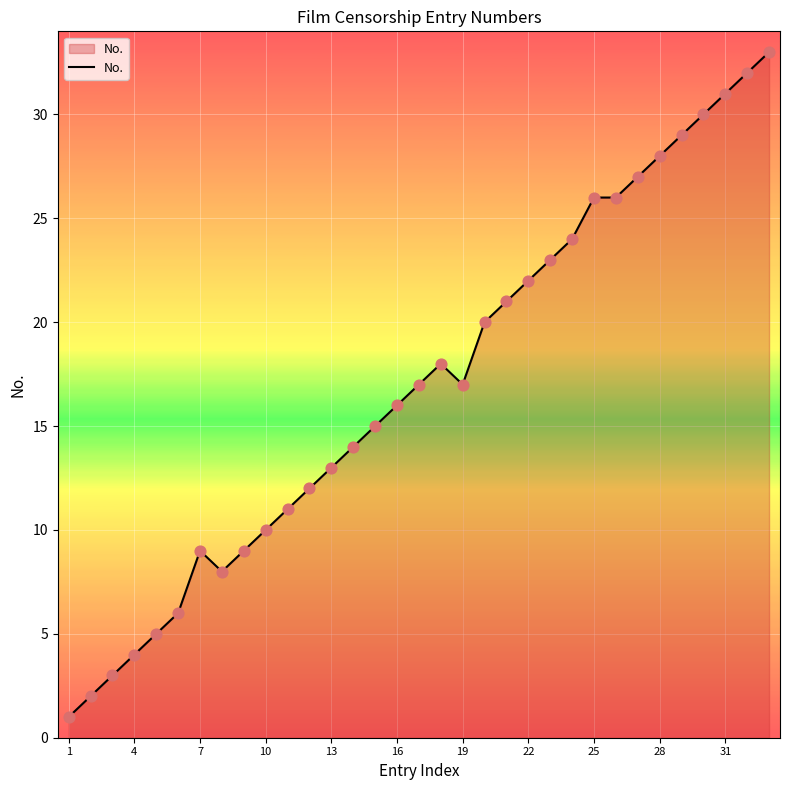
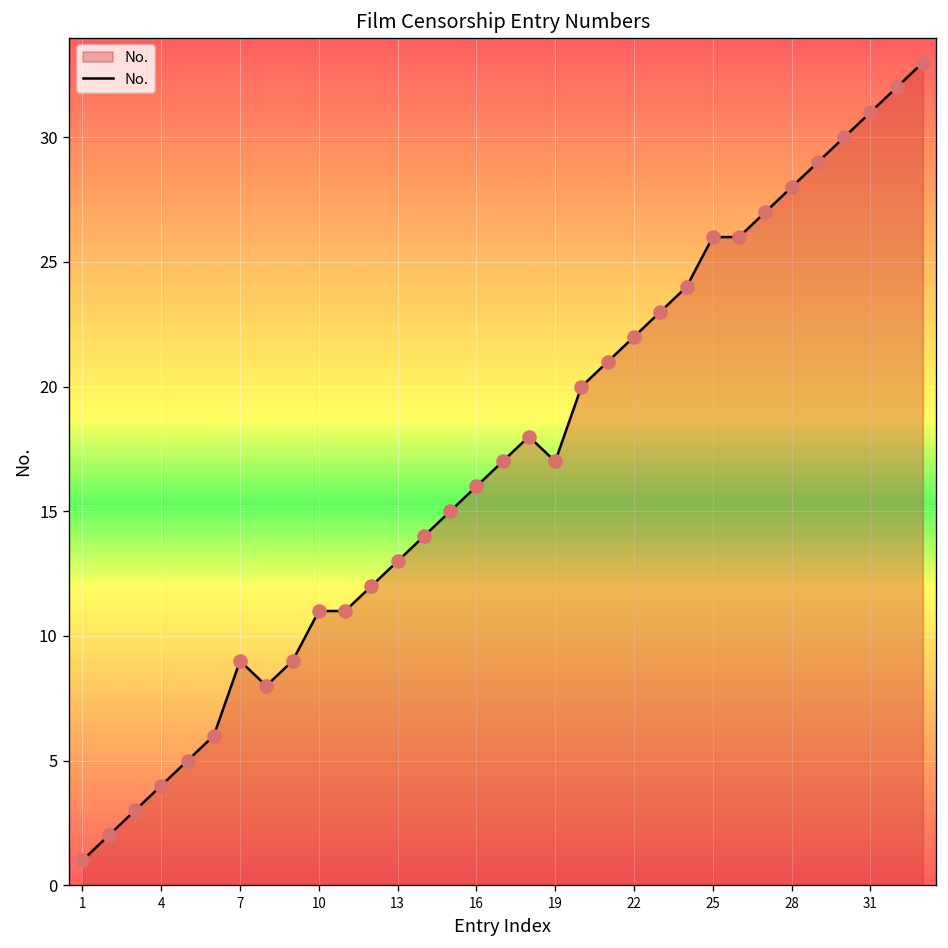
10: 10 -> 11
